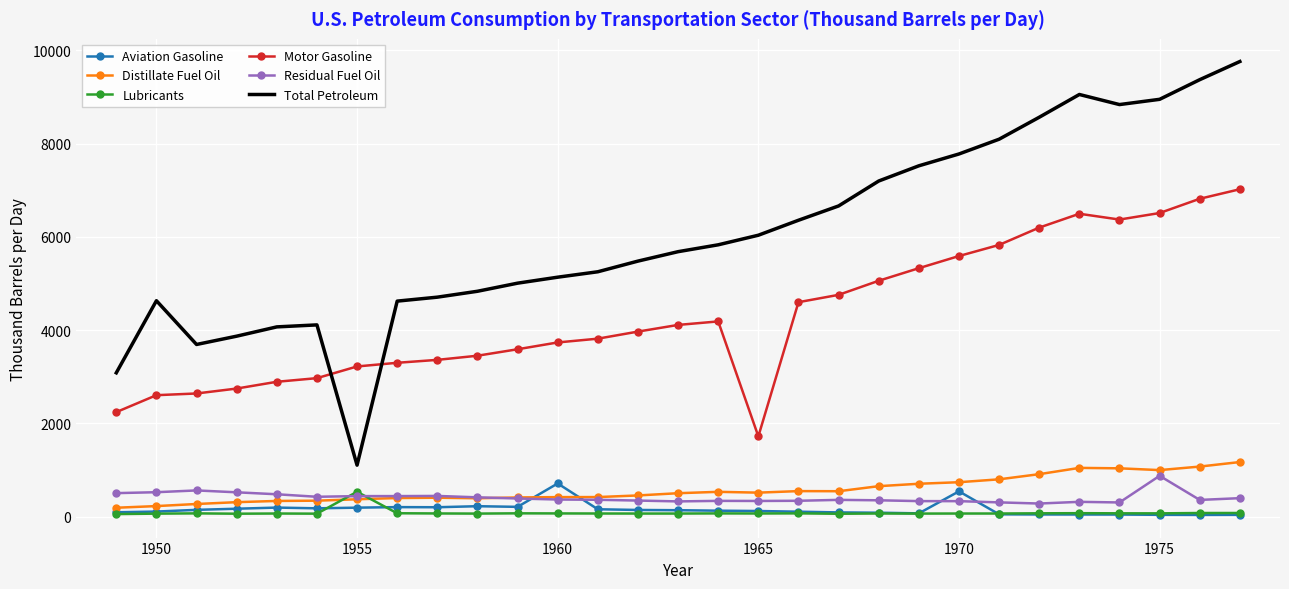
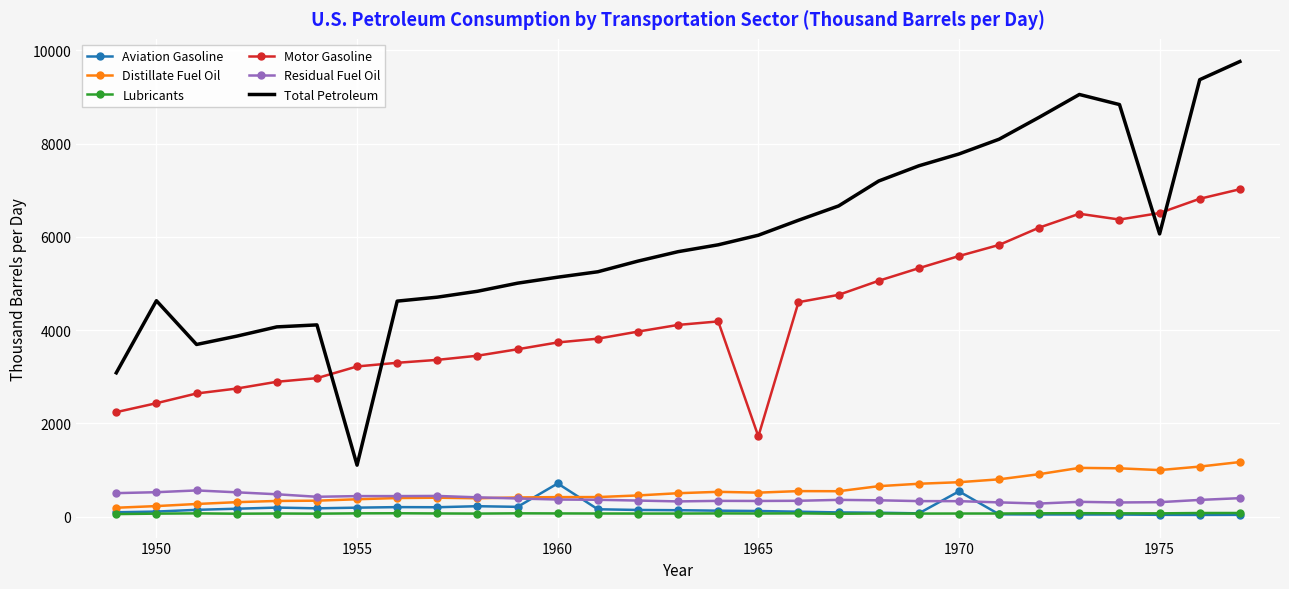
Motor Gasoline, 1950: 2600 -> 2400
Lubricants, 1955: 500 -> 100
Residual Fuel Oil, 1975: 900 -> 300
Total Petroleum, 1975: 9000 -> 6100
